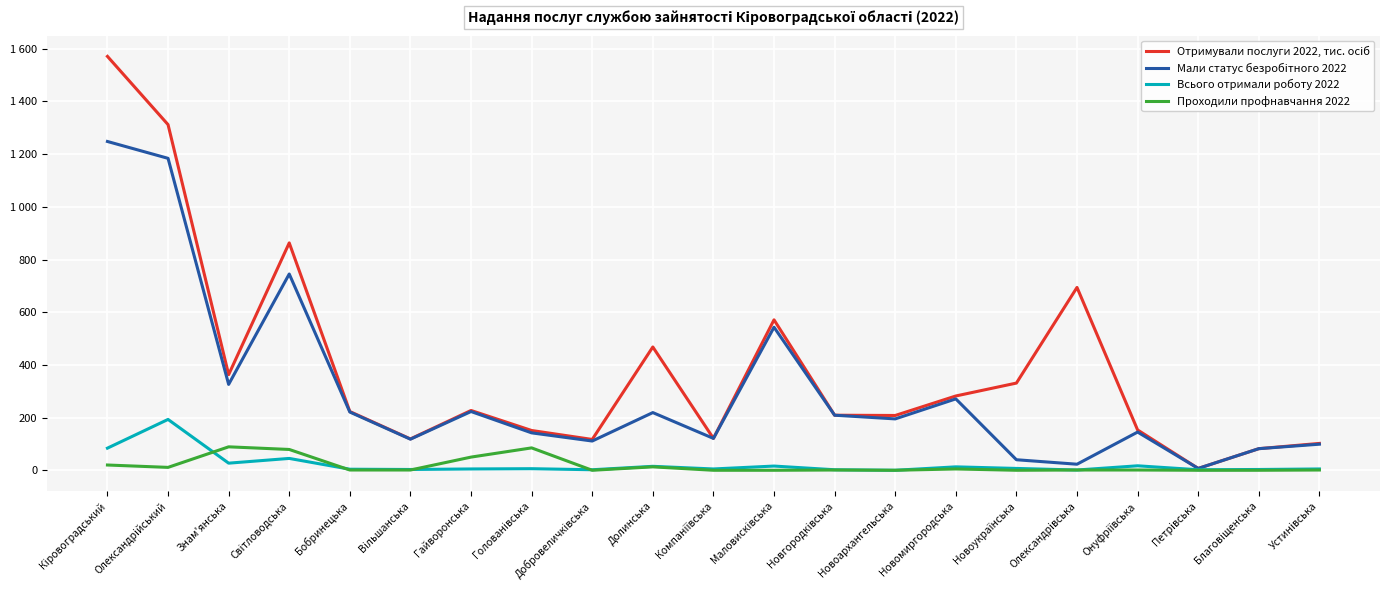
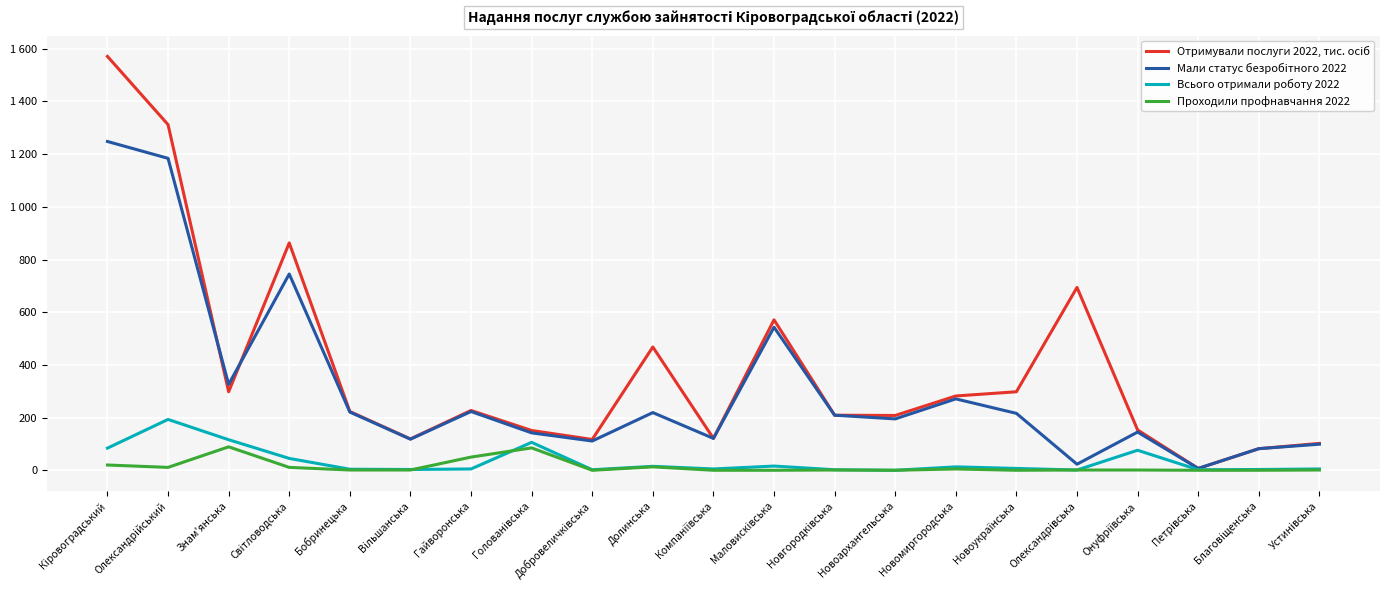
Отримували послуги 2022, тис. осіб, Знам'янська: 360 -> 300
Всього отримали роботу 2022, Знам'янська: 30 -> 120
Проходили профнавчання 2022, Світловодська: 80 -> 10
Всього отримали роботу 2022, Голованівська: 10 -> 110
Отримували послуги 2022, тис. осіб, Новоукраїнська: 330 -> 300
Мали статус безробітного 2022, Новоукраїнська: 40 -> 220
Всього отримали роботу 2022, Онуфріївська: 20 -> 80
